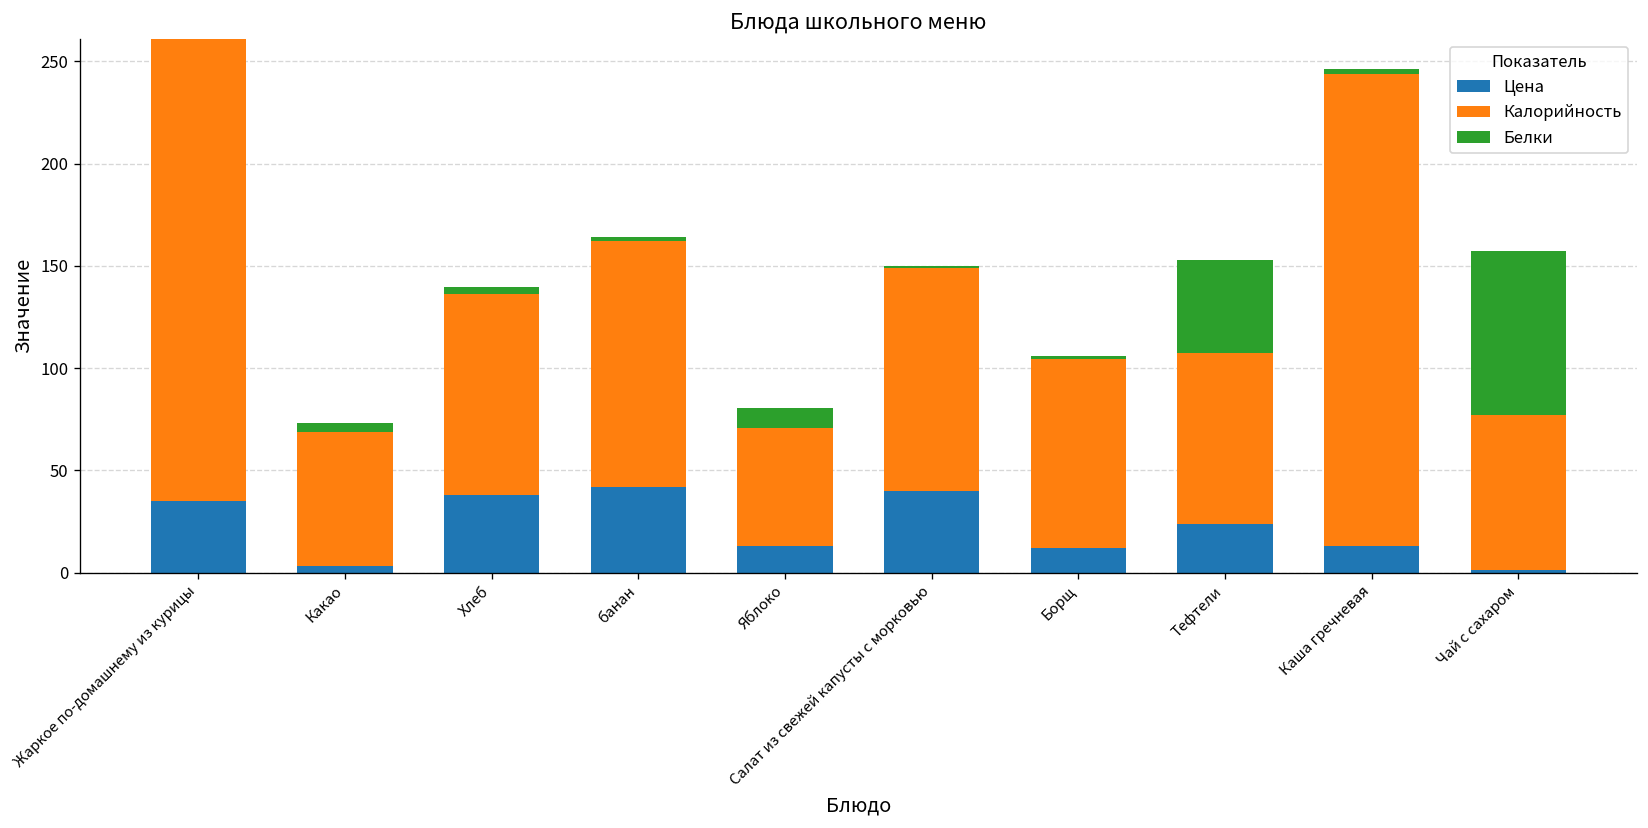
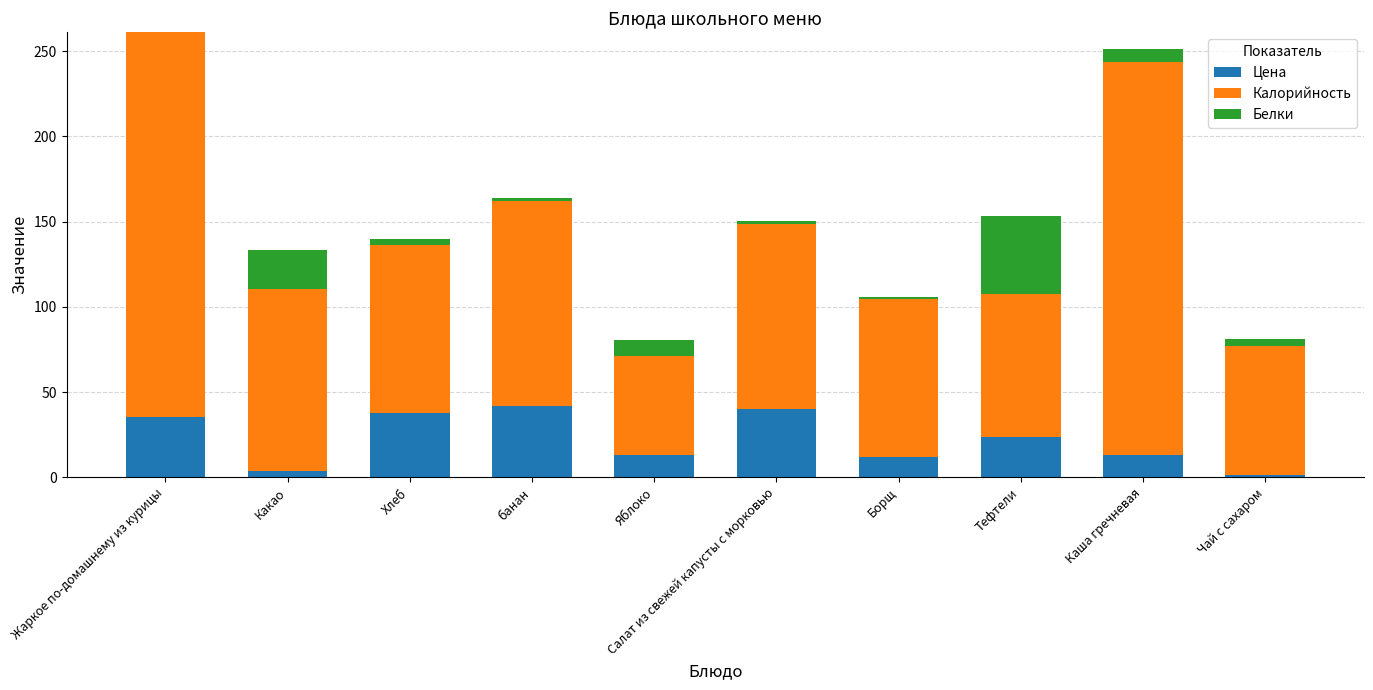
Калорийность, Какао: 65 -> 107
Белки, Какао: 5 -> 23
Белки, Каша гречневая: 3 -> 7
Белки, Чай с сахаром: 80 -> 4
